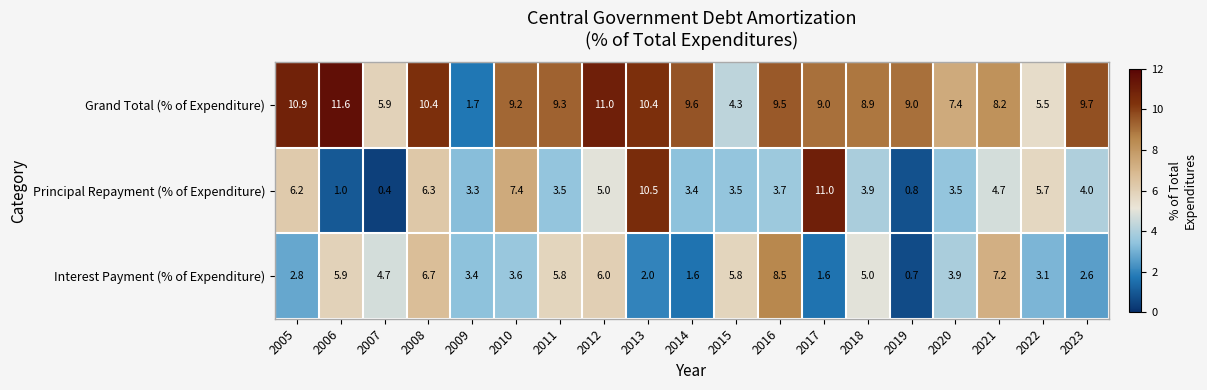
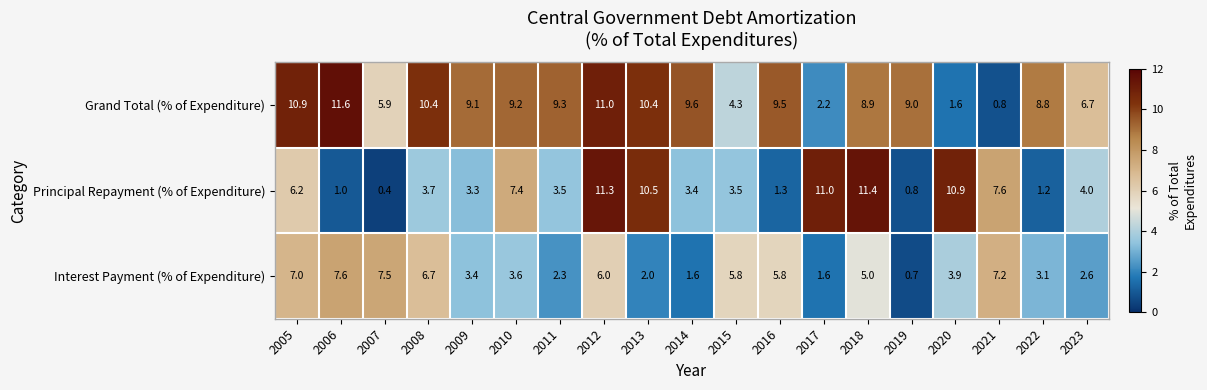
Grand Total (% of Expenditure), 2009: 1.7 -> 9.1
Grand Total (% of Expenditure), 2017: 9.0 -> 2.2
Grand Total (% of Expenditure), 2020: 7.4 -> 1.6
Grand Total (% of Expenditure), 2021: 8.2 -> 0.8
Grand Total (% of Expenditure), 2022: 5.5 -> 8.8
Grand Total (% of Expenditure), 2023: 9.7 -> 6.7
Principal Repayment (% of Expenditure), 2008: 6.3 -> 3.7
Principal Repayment (% of Expenditure), 2012: 5.0 -> 11.3
Principal Repayment (% of Expenditure), 2016: 3.7 -> 1.3
Principal Repayment (% of Expenditure), 2018: 3.9 -> 11.4
Principal Repayment (% of Expenditure), 2020: 3.5 -> 10.9
Principal Repayment (% of Expenditure), 2021: 4.7 -> 7.6
Principal Repayment (% of Expenditure), 2022: 5.7 -> 1.2
Interest Payment (% of Expenditure), 2005: 2.8 -> 7.0
Interest Payment (% of Expenditure), 2006: 5.9 -> 7.6
Interest Payment (% of Expenditure), 2007: 4.7 -> 7.5
Interest Payment (% of Expenditure), 2011: 5.8 -> 2.3
Interest Payment (% of Expenditure), 2016: 8.5 -> 5.8
